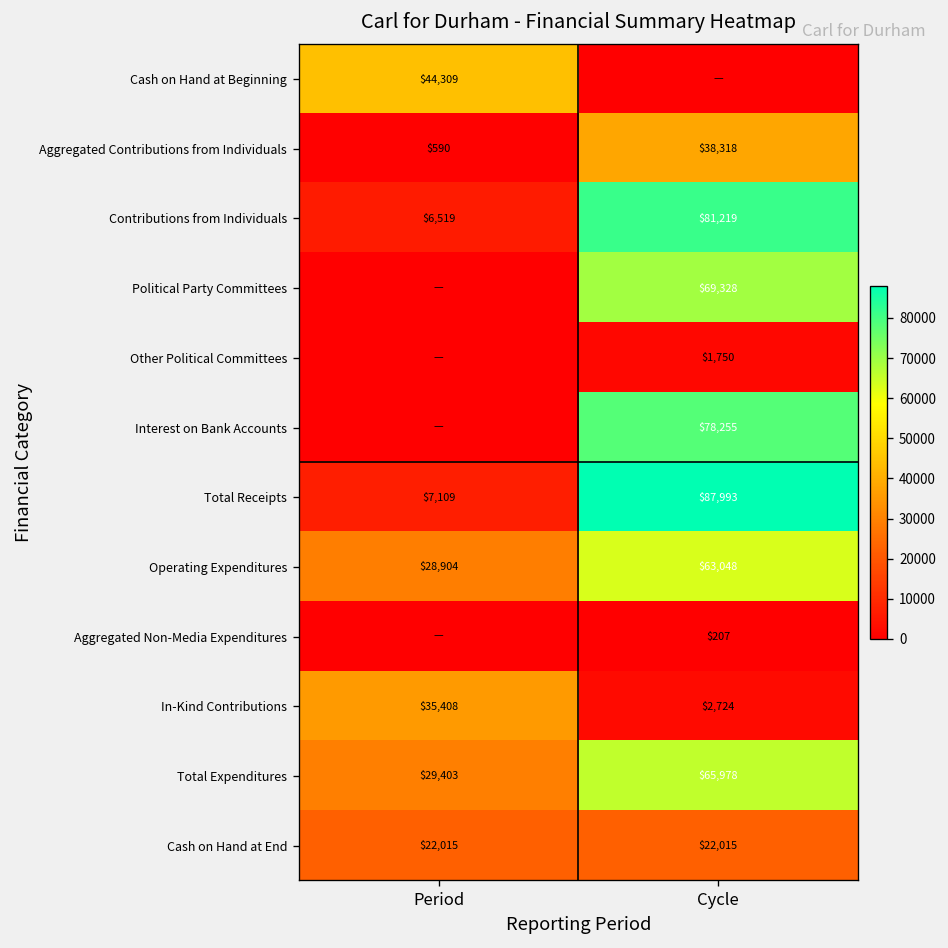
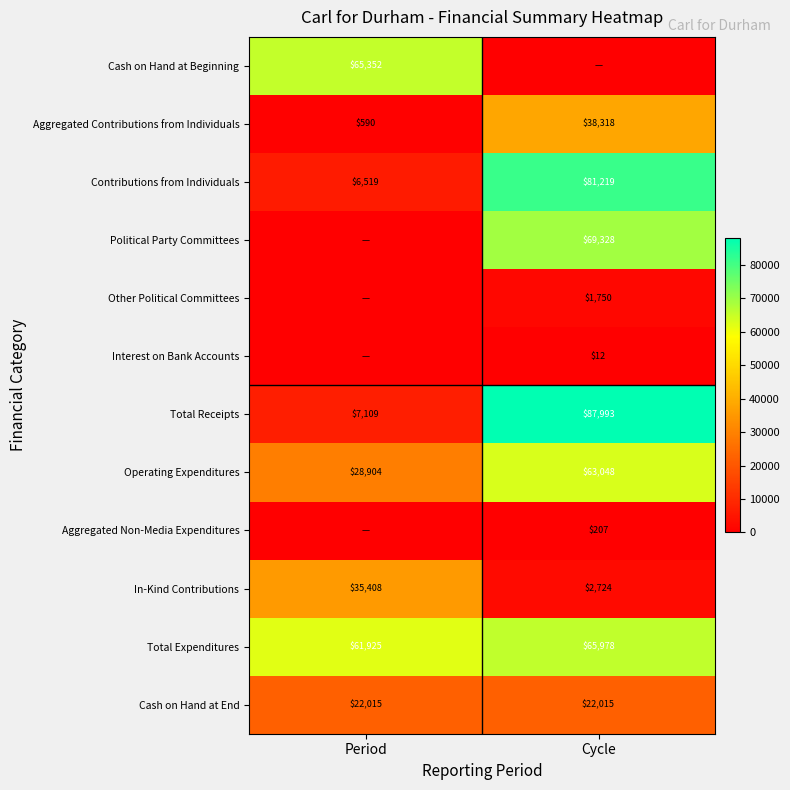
Cash on Hand at Beginning, Period: $44,309 -> $65,352
Interest on Bank Accounts, Cycle: $78,255 -> $12
Total Expenditures, Period: $29,403 -> $61,925
